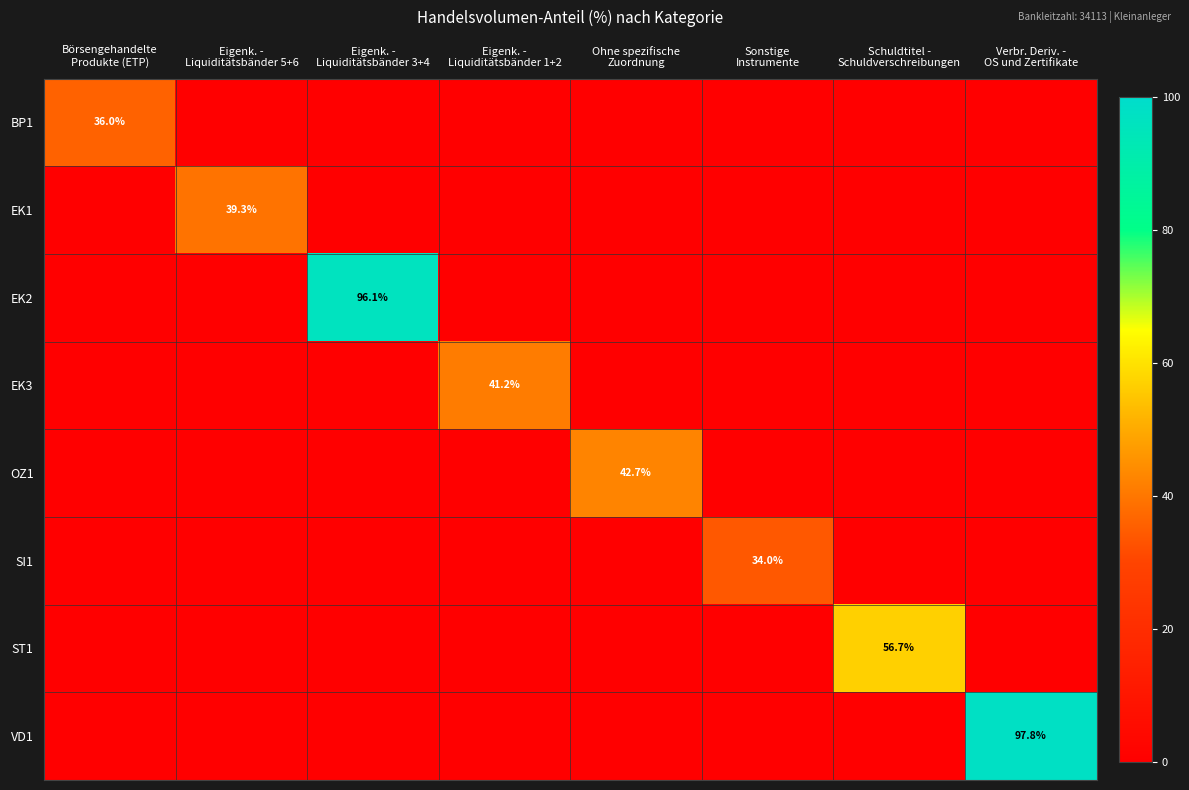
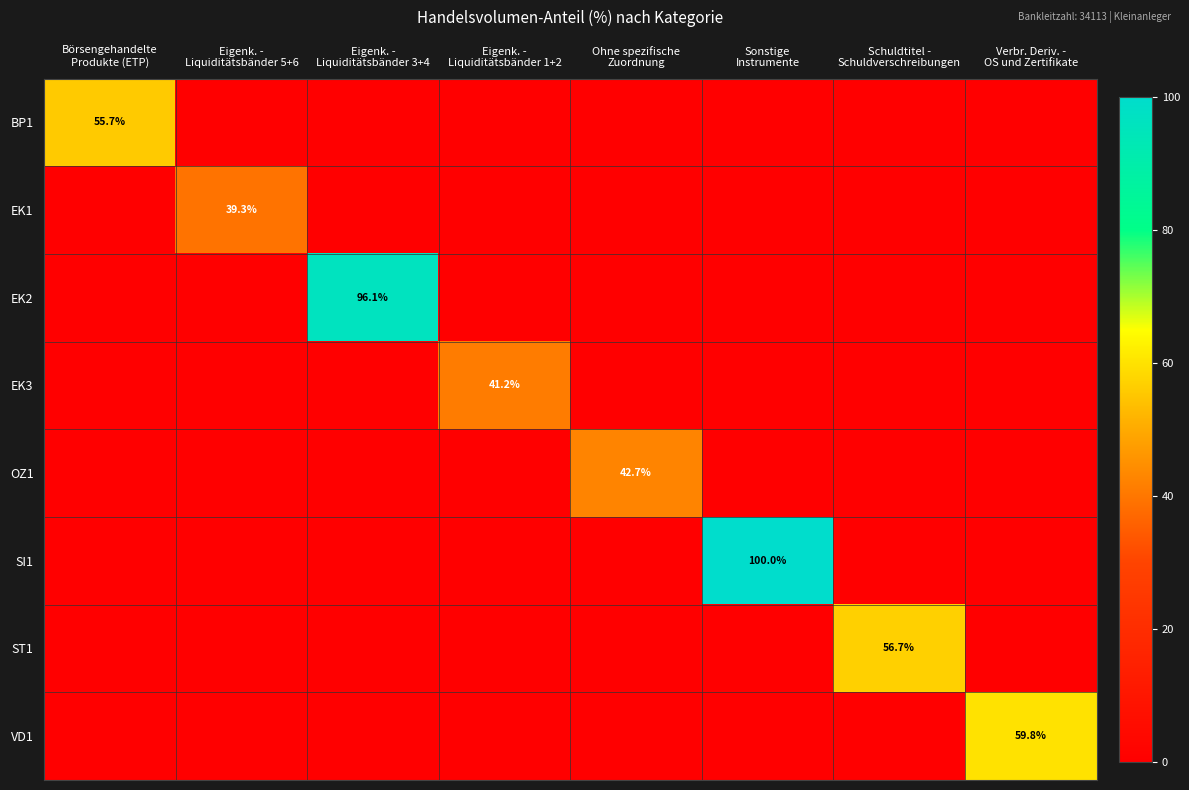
BP1, Börsengehandelte Produkte (ETP): 36.0% -> 55.7%
SI1, Sonstige Instrumente: 34.0% -> 100.0%
VD1, Verbr. Deriv. - OS und Zertifikate: 97.8% -> 59.8%
